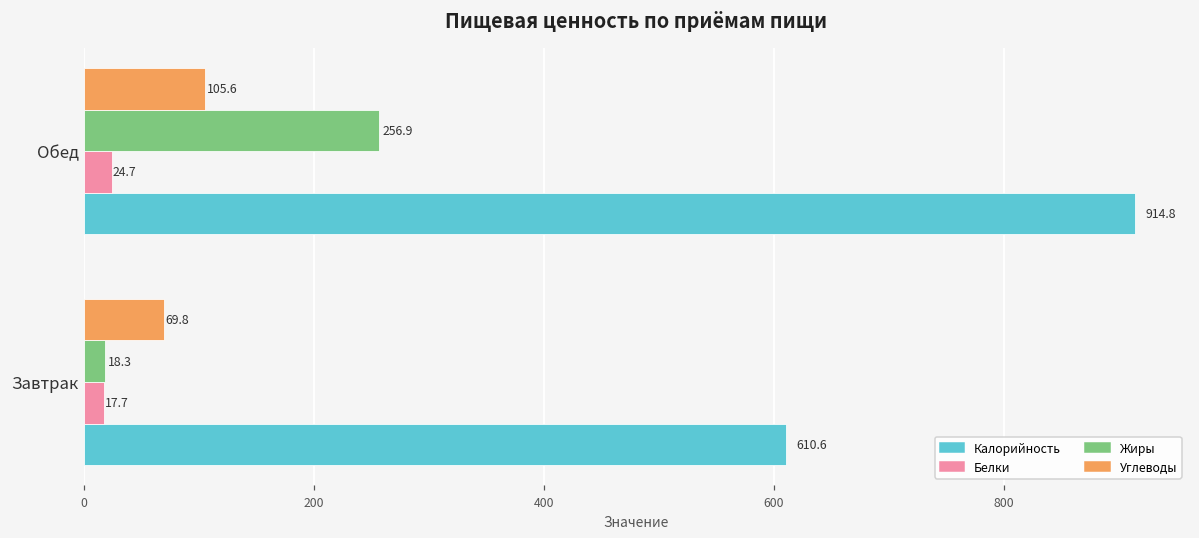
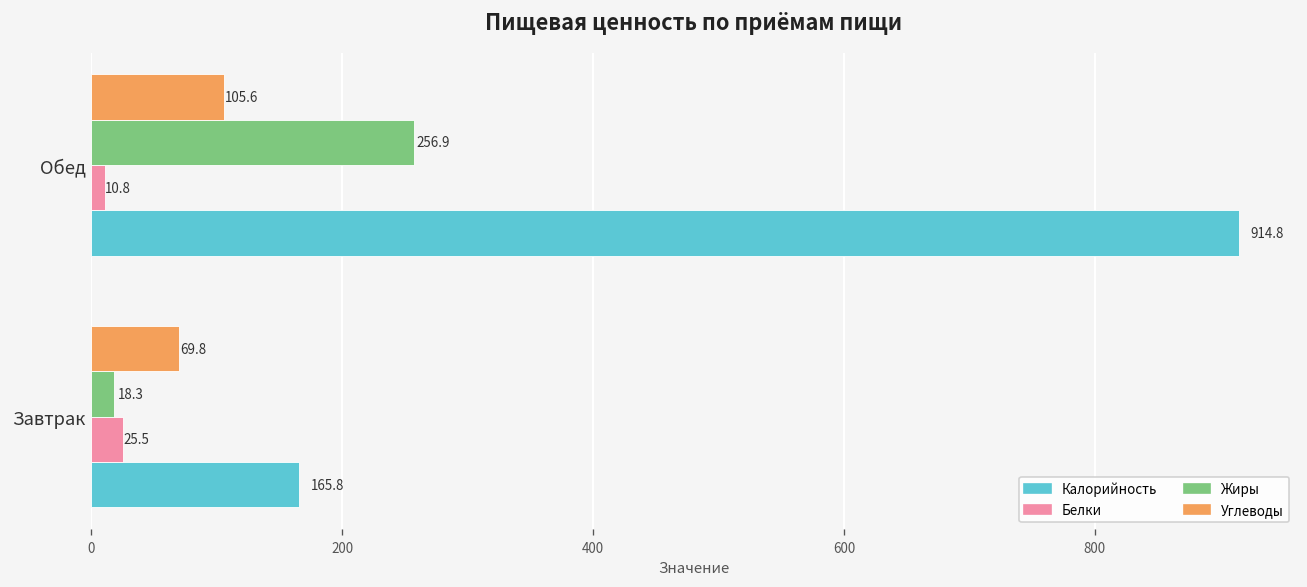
Белки, Обед: 24.7 -> 10.8
Белки, Завтрак: 17.7 -> 25.5
Калорийность, Завтрак: 610.6 -> 165.8
